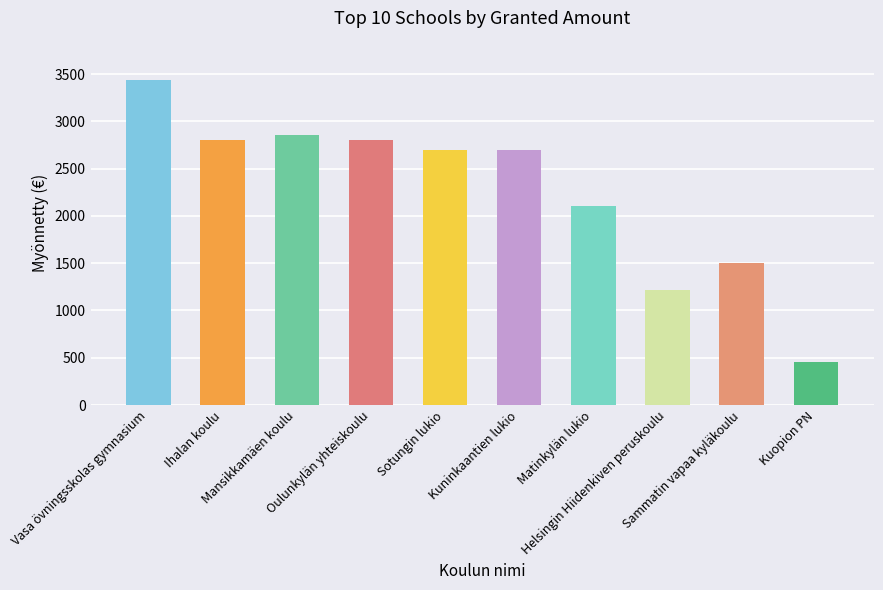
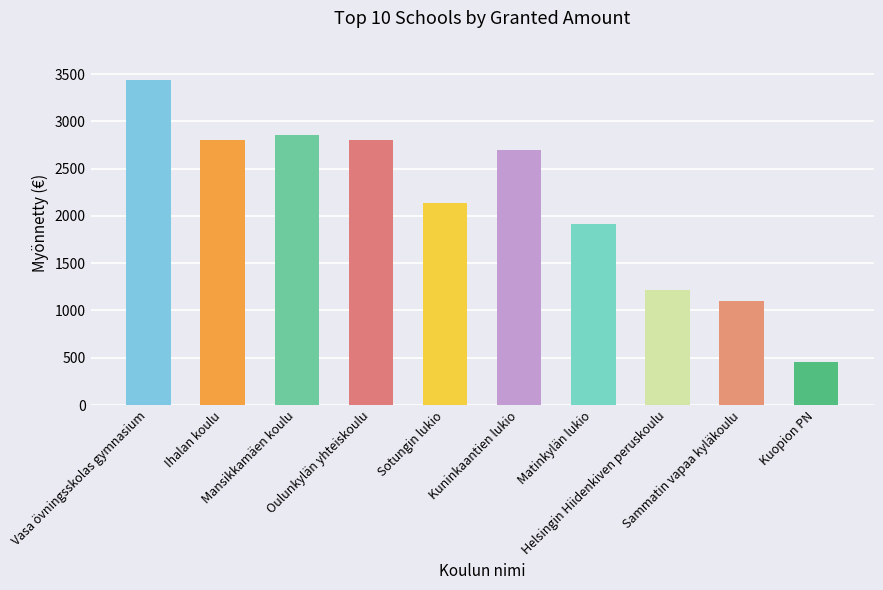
Sotungin lukio: 2700 -> 2100
Matinkylän lukio: 2100 -> 1900
Sammatin vapaa kyläkoulu: 1500 -> 1100
